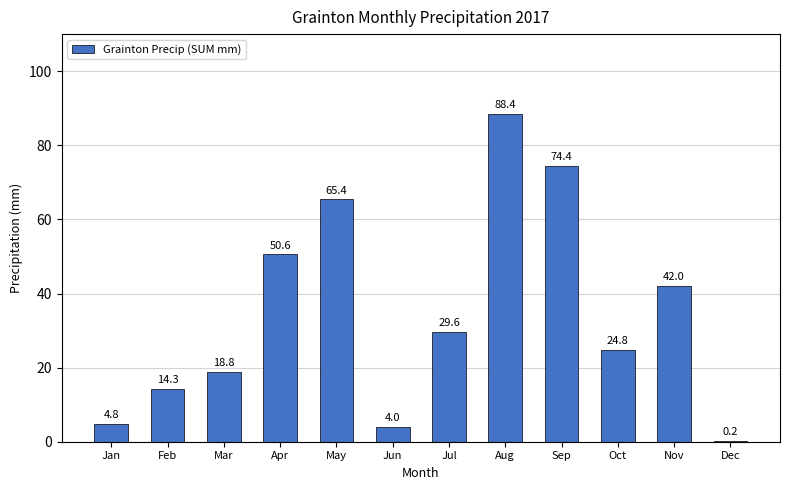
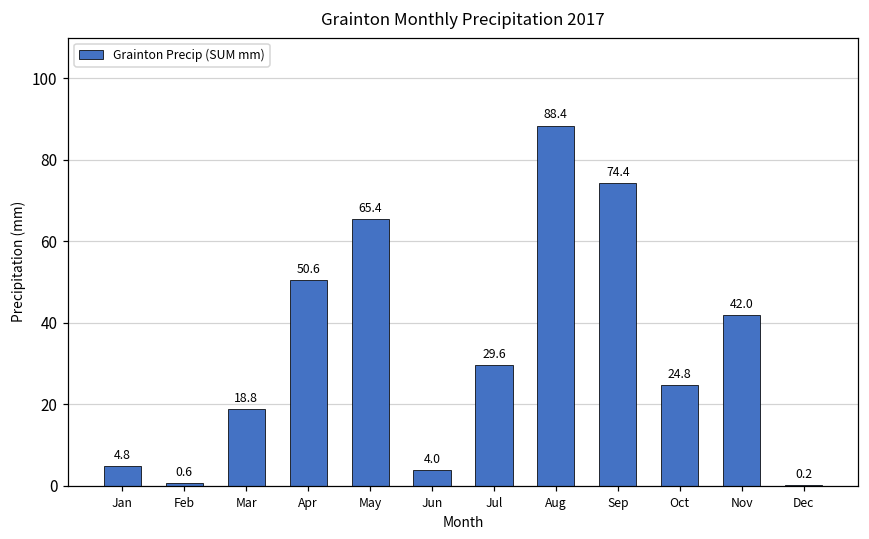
Feb: 14.3 -> 0.6
